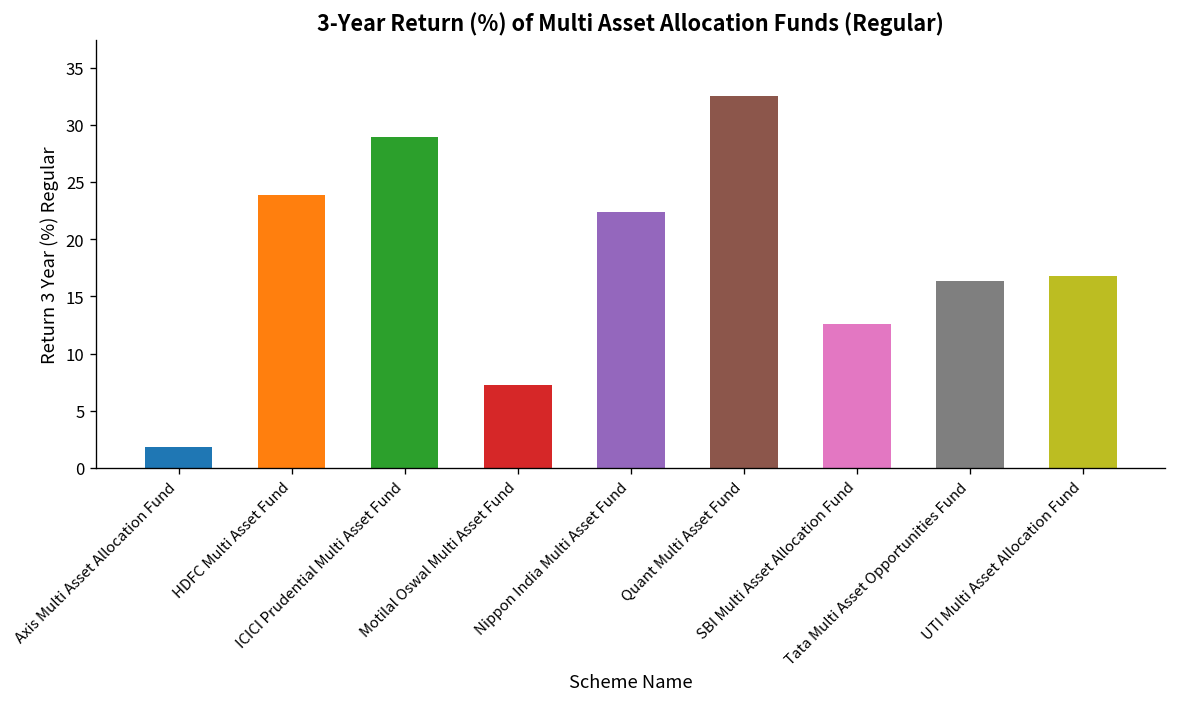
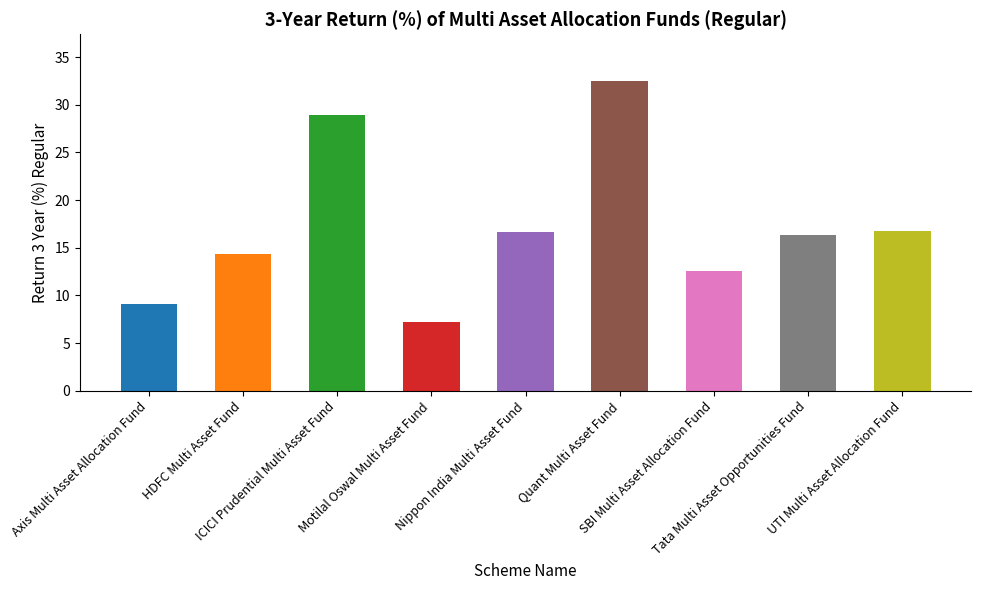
Axis Multi Asset Allocation Fund: 2 -> 9
HDFC Multi Asset Fund: 24 -> 14
Nippon India Multi Asset Fund: 22 -> 17
